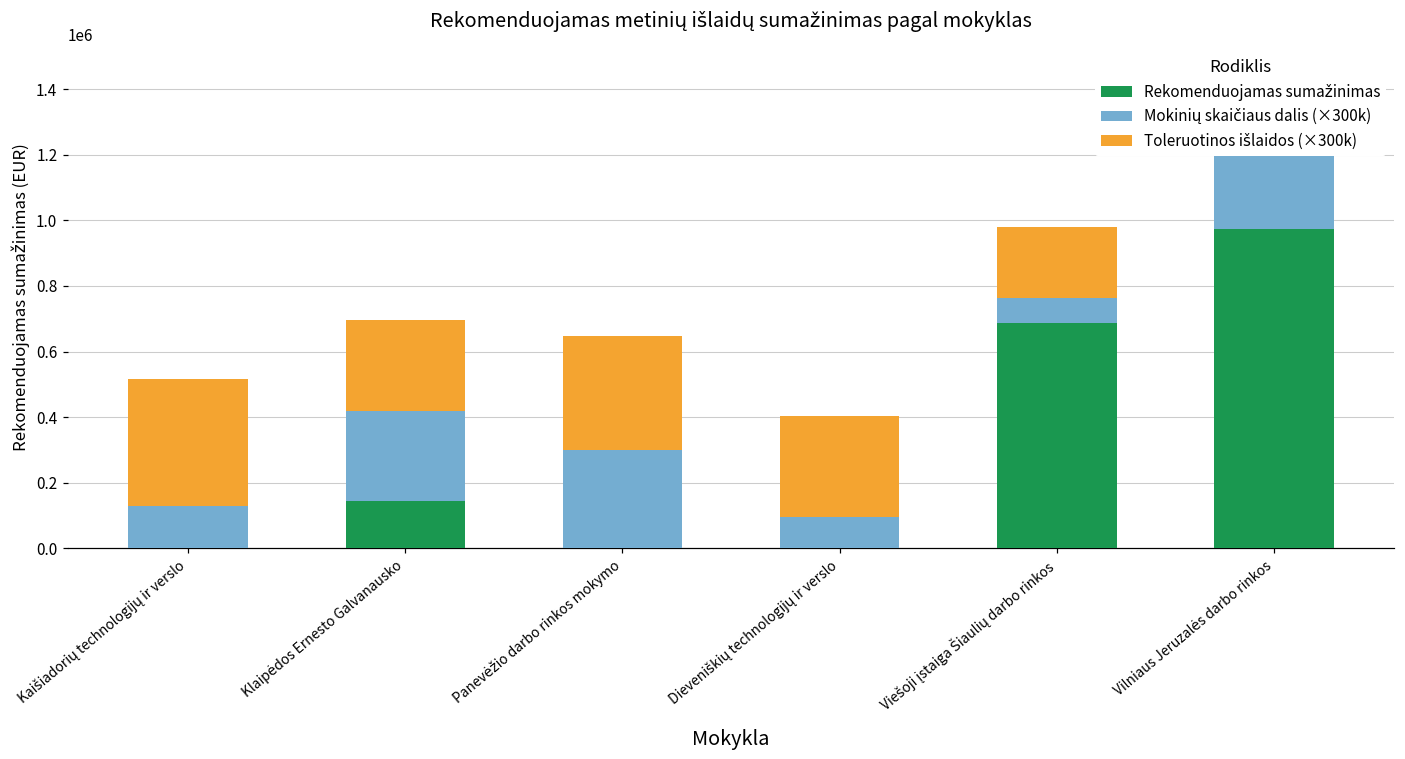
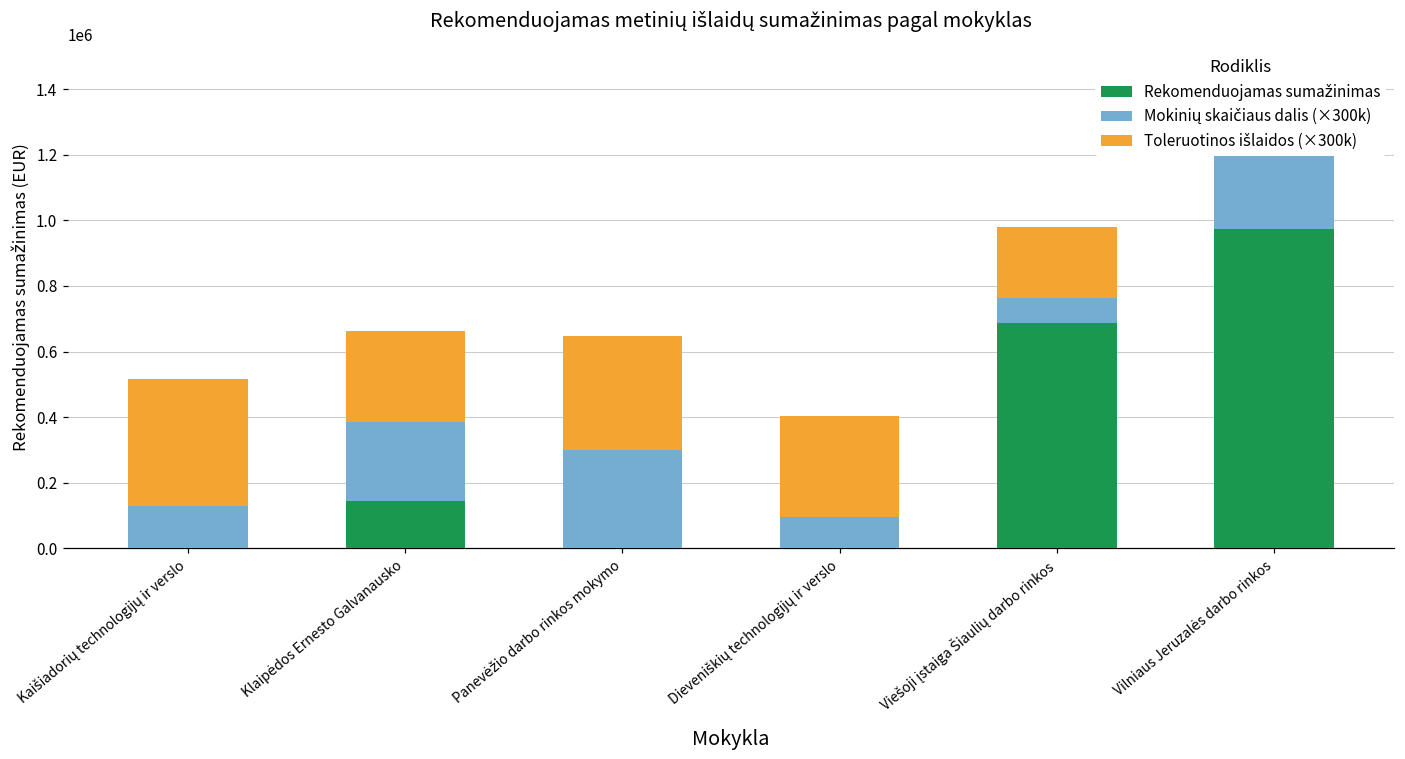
Mokinių skaičiaus dalis (×300k), Klaipėdos Ernesto Galvanausko: 270000 -> 240000
